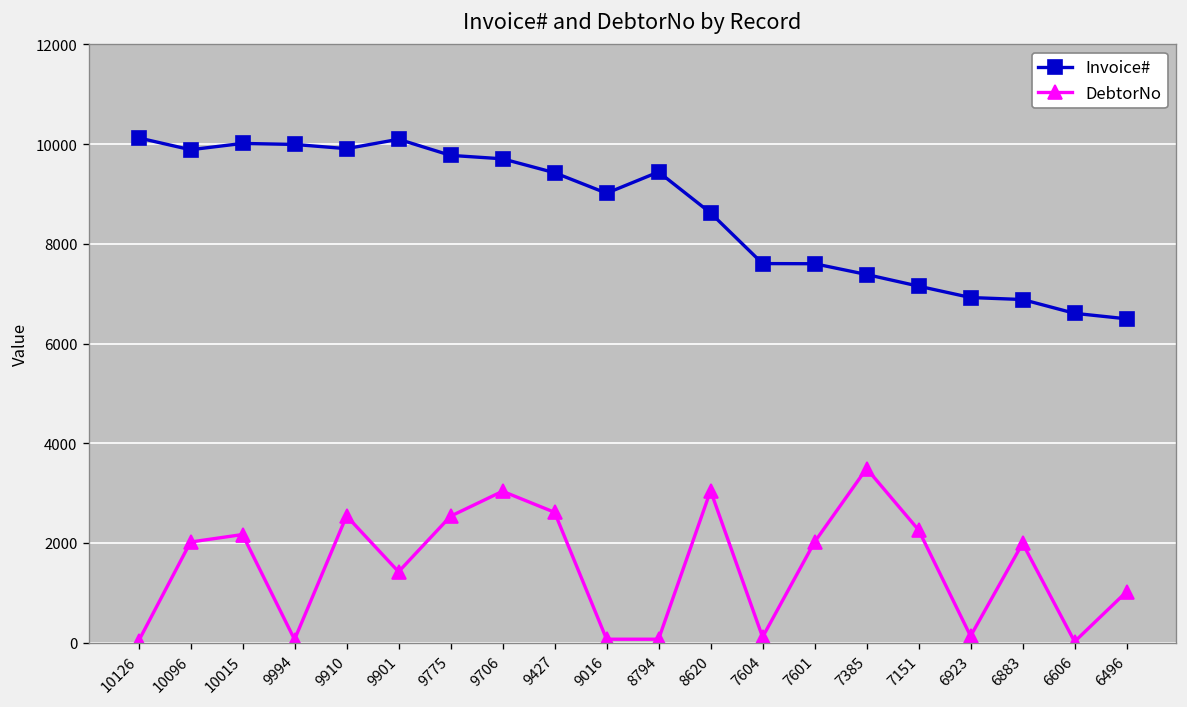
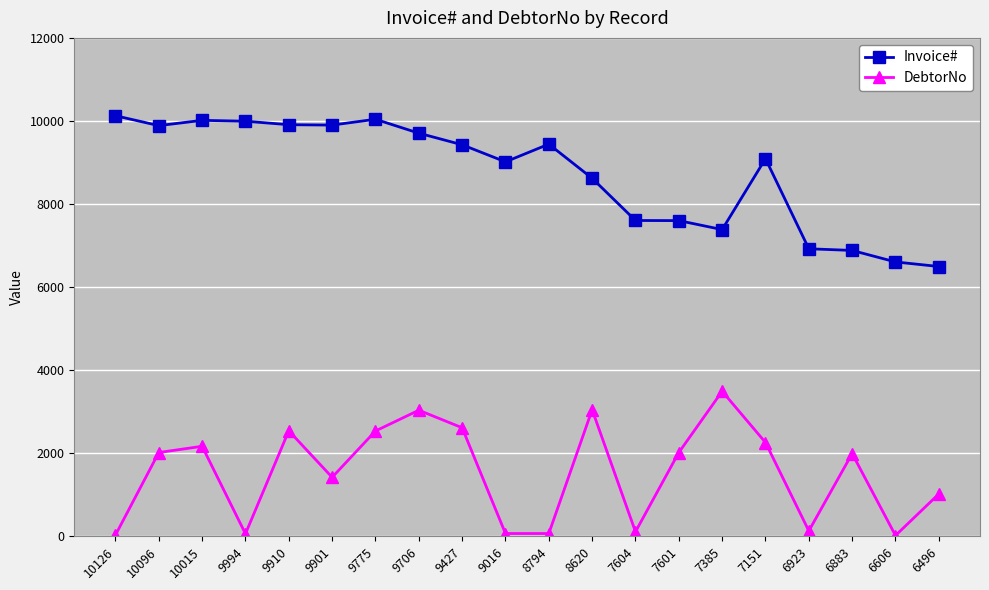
Invoice#, 9901: 10100 -> 9900
Invoice#, 9775: 9800 -> 10000
Invoice#, 7151: 7200 -> 9100
